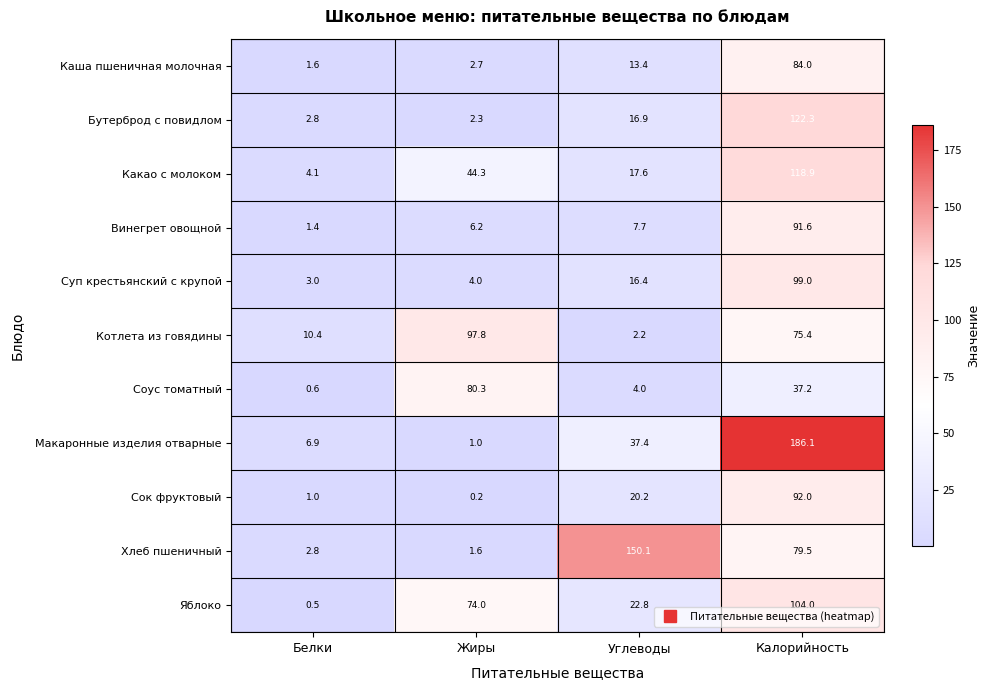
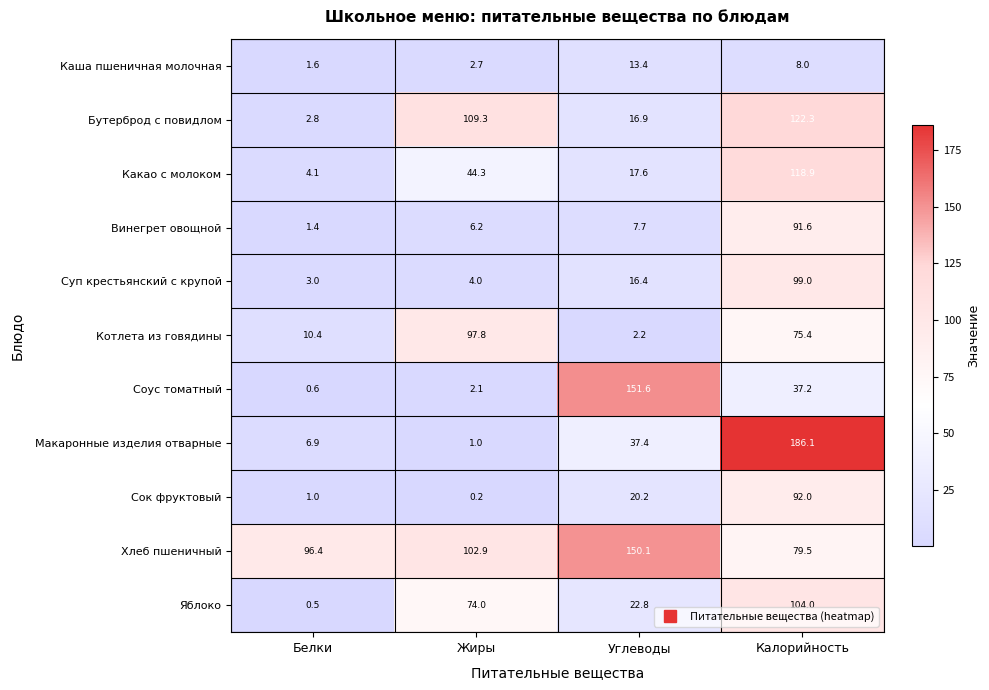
Каша пшеничная молочная, Калорийность: 84.0 -> 8.0
Бутерброд с повидлом, Жиры: 2.3 -> 109.3
Соус томатный, Жиры: 80.3 -> 2.1
Соус томатный, Углеводы: 4.0 -> 151.6
Хлеб пшеничный, Белки: 2.8 -> 96.4
Хлеб пшеничный, Жиры: 1.6 -> 102.9
